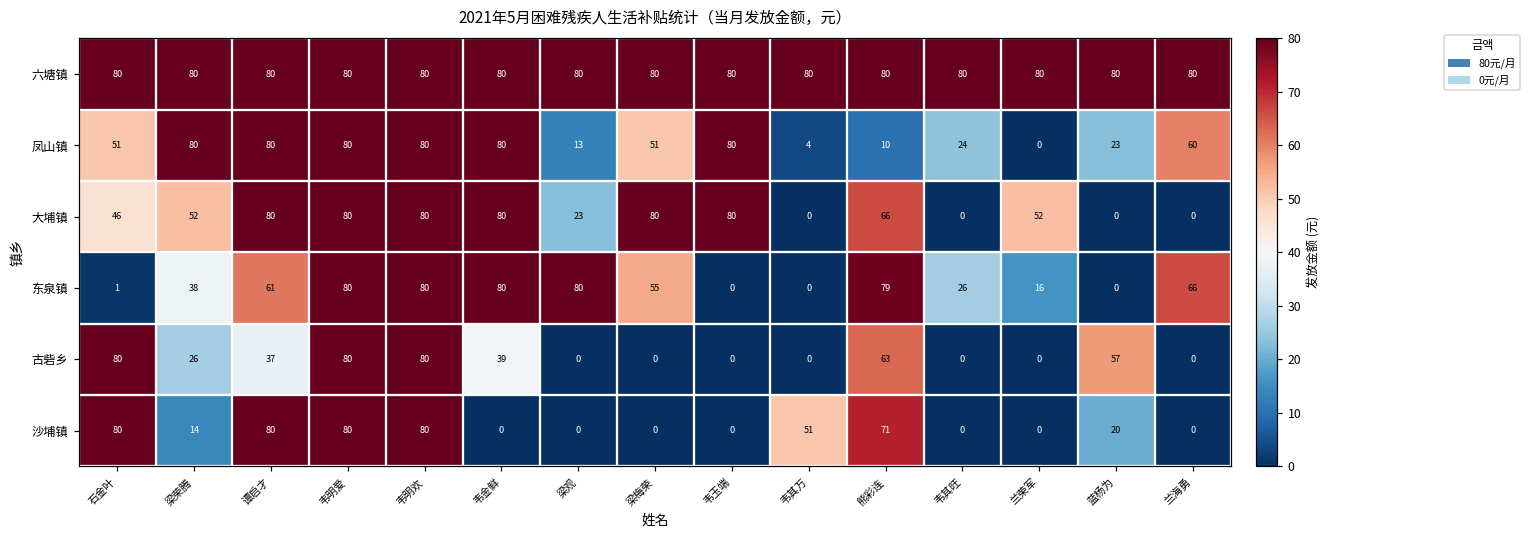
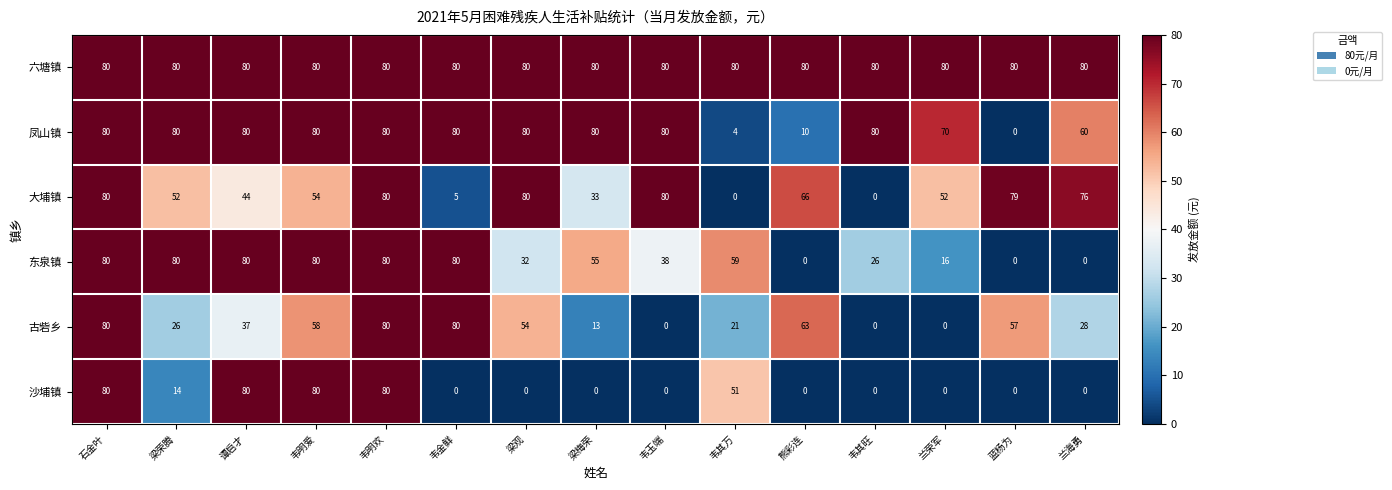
凤山镇, 石金叶: 51 -> 80
凤山镇, 梁观: 13 -> 80
凤山镇, 梁梅荣: 51 -> 80
凤山镇, 韦其旺: 24 -> 80
凤山镇, 兰荣军: 0 -> 70
凤山镇, 蓝杨为: 23 -> 0
大埔镇, 石金叶: 46 -> 80
大埔镇, 谭启才: 80 -> 44
大埔镇, 韦明爱: 80 -> 54
大埔镇, 韦金鲜: 80 -> 5
大埔镇, 梁观: 23 -> 80
大埔镇, 梁梅荣: 80 -> 33
大埔镇, 蓝杨为: 0 -> 79
大埔镇, 兰海勇: 0 -> 76
东泉镇, 石金叶: 1 -> 80
东泉镇, 梁荣腾: 38 -> 80
东泉镇, 谭启才: 61 -> 80
东泉镇, 梁观: 80 -> 32
东泉镇, 韦玉端: 0 -> 38
东泉镇, 韦其万: 0 -> 59
东泉镇, 熊彩连: 79 -> 0
东泉镇, 兰海勇: 66 -> 0
古砦乡, 韦明爱: 80 -> 58
古砦乡, 韦金鲜: 39 -> 80
古砦乡, 梁观: 0 -> 54
古砦乡, 梁梅荣: 0 -> 13
古砦乡, 韦其万: 0 -> 21
古砦乡, 兰海勇: 0 -> 28
沙埔镇, 熊彩连: 71 -> 0
沙埔镇, 蓝杨为: 20 -> 0
